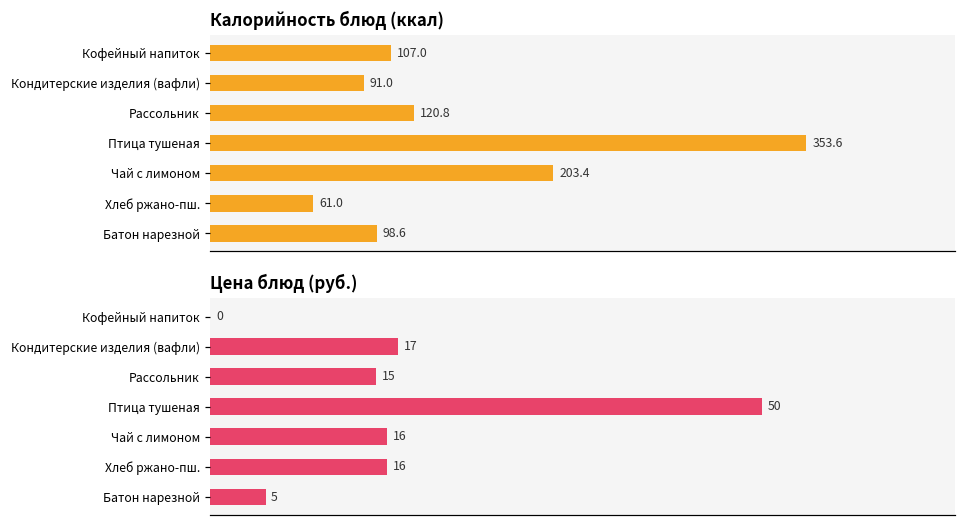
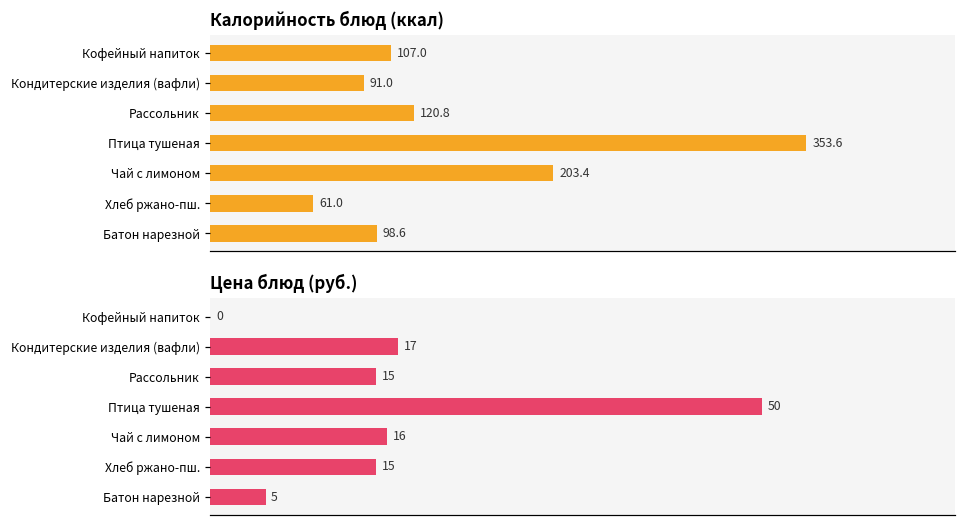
Цена блюд (руб.), Хлеб ржано-пш.: 16 -> 15
